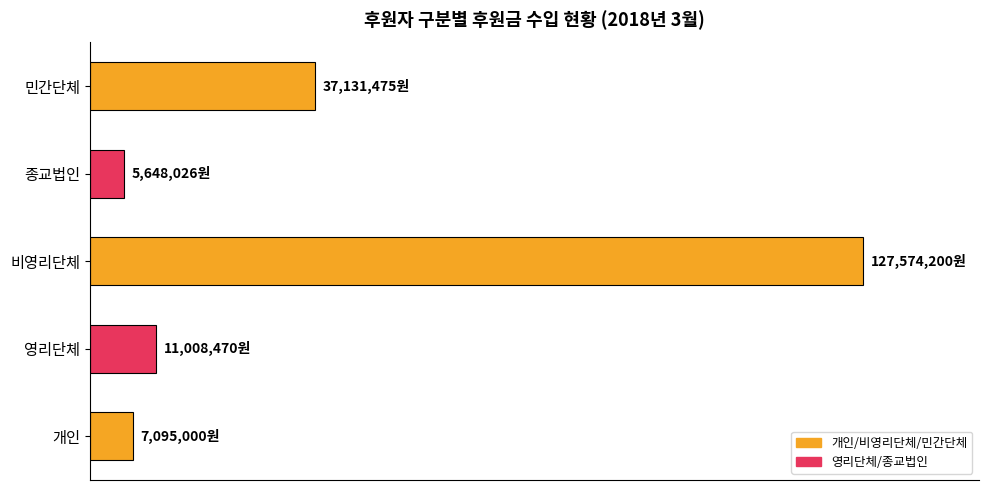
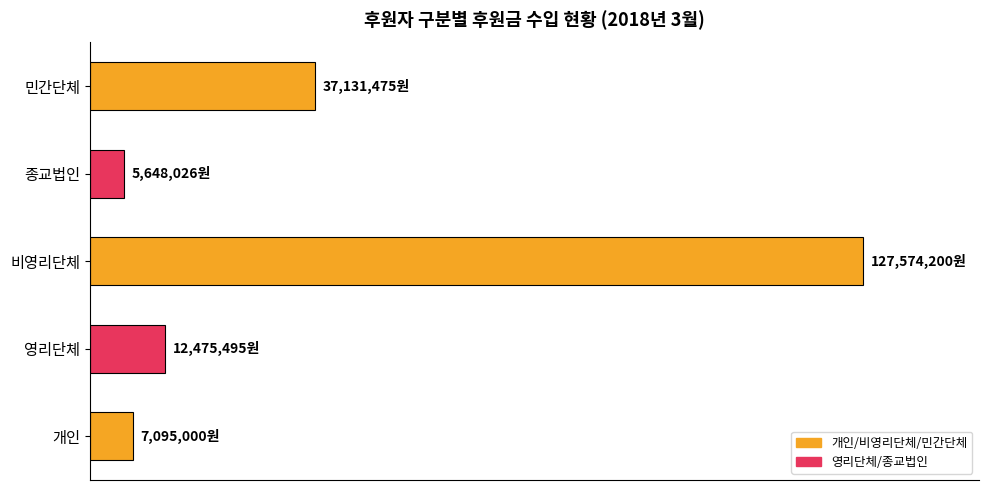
영리단체: 11,008,470원 -> 12,475,495원
